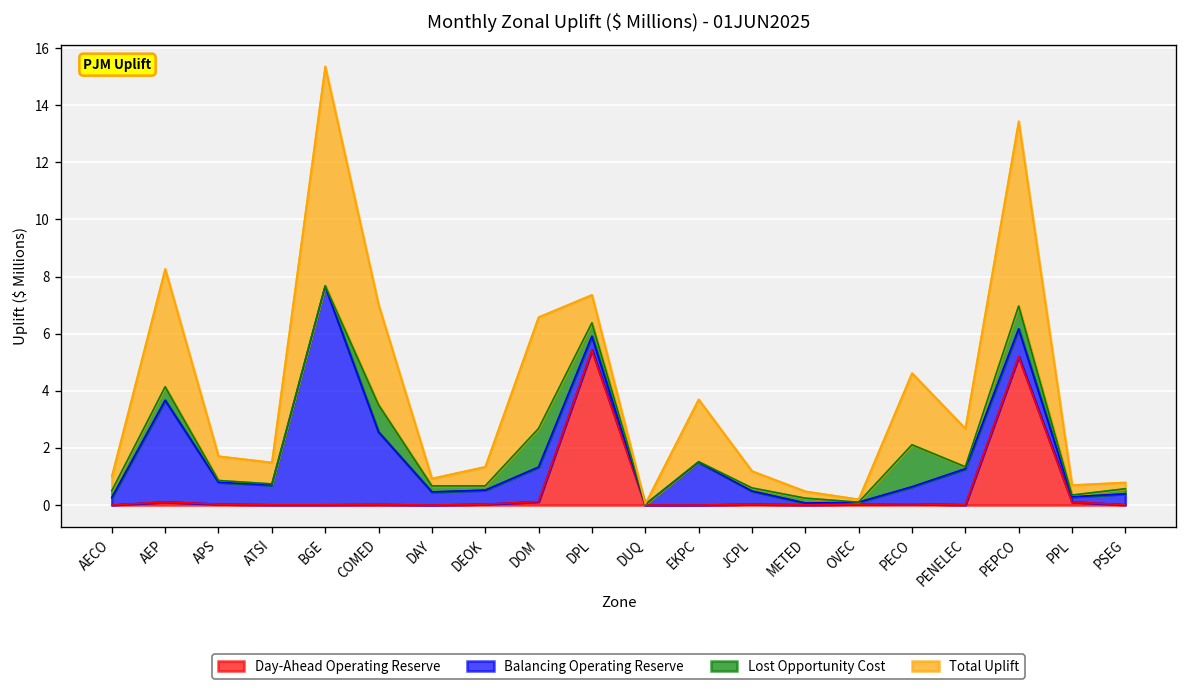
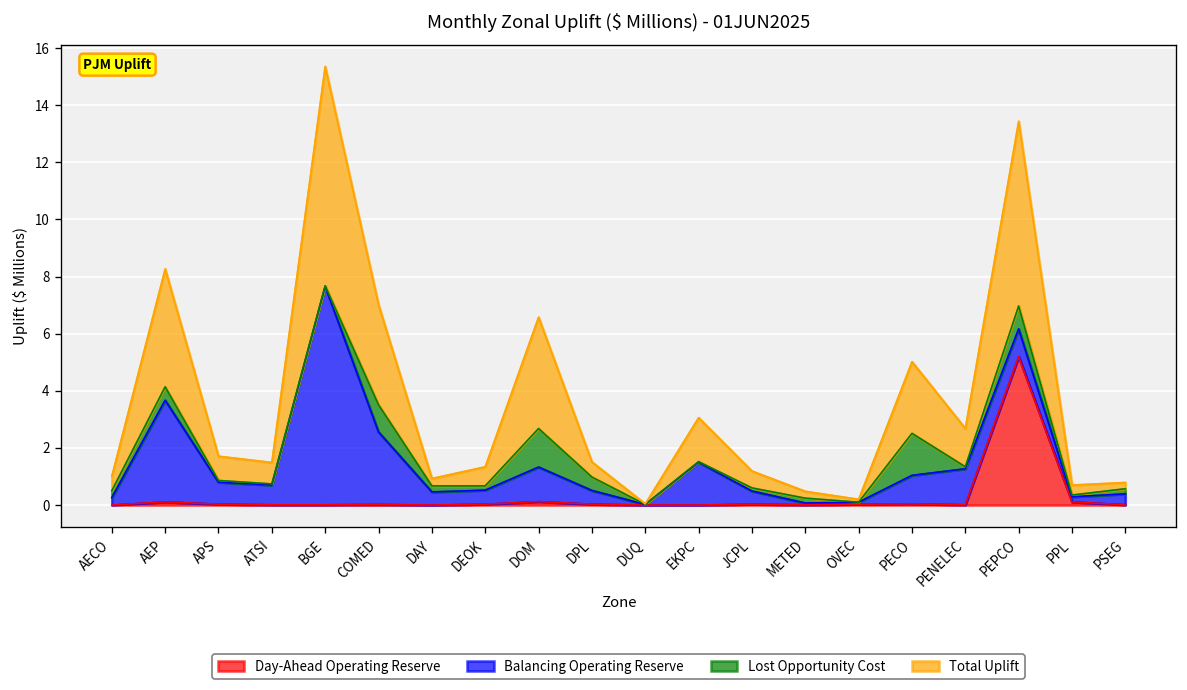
Day-Ahead Operating Reserve, DPL: 5.4 -> 0.0
Total Uplift, DPL: 1.0 -> 0.5
Total Uplift, EKPC: 2.2 -> 1.5
Balancing Operating Reserve, PECO: 0.6 -> 1.0
